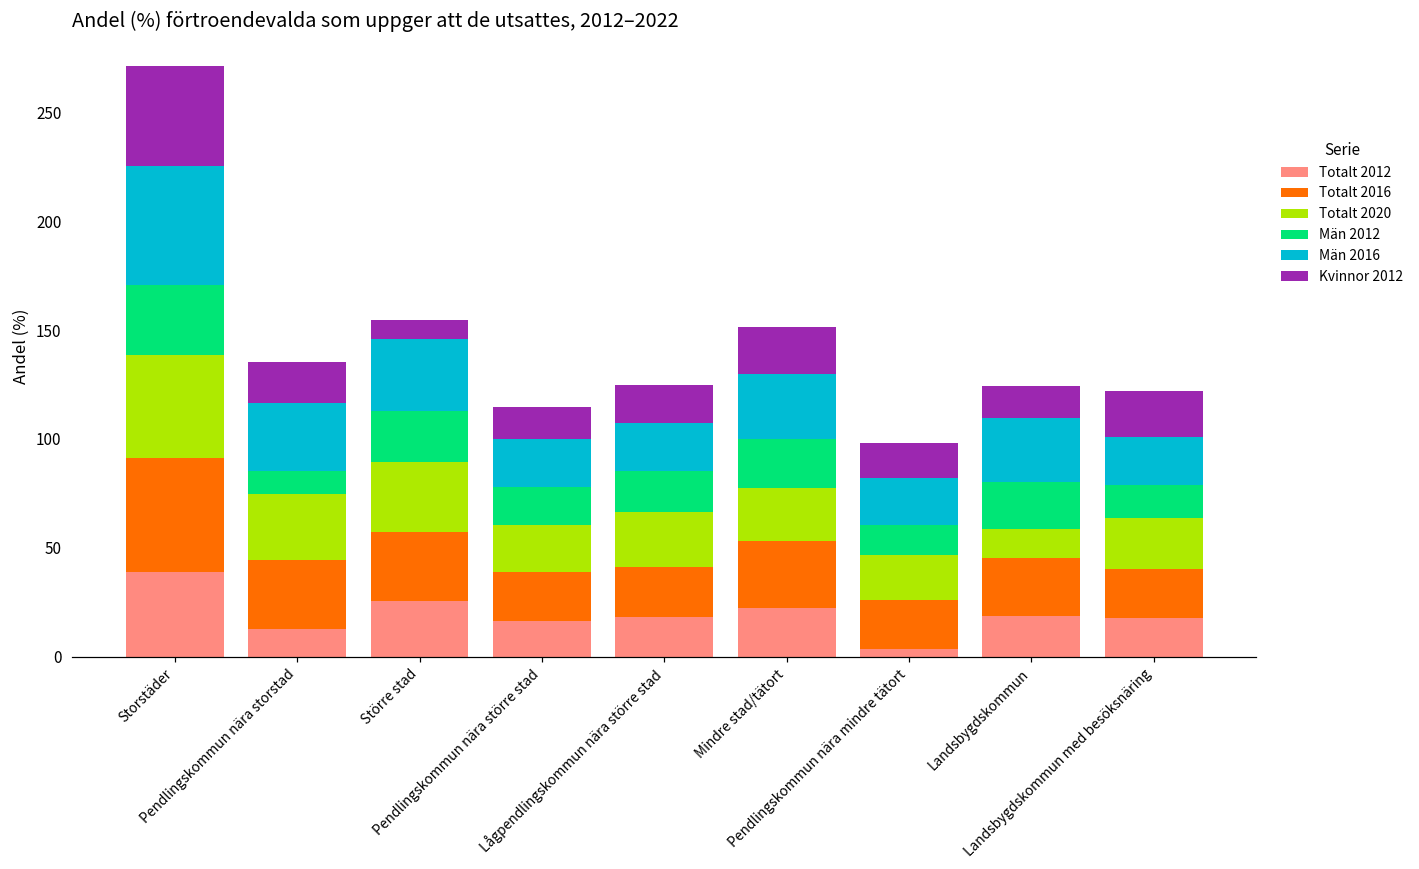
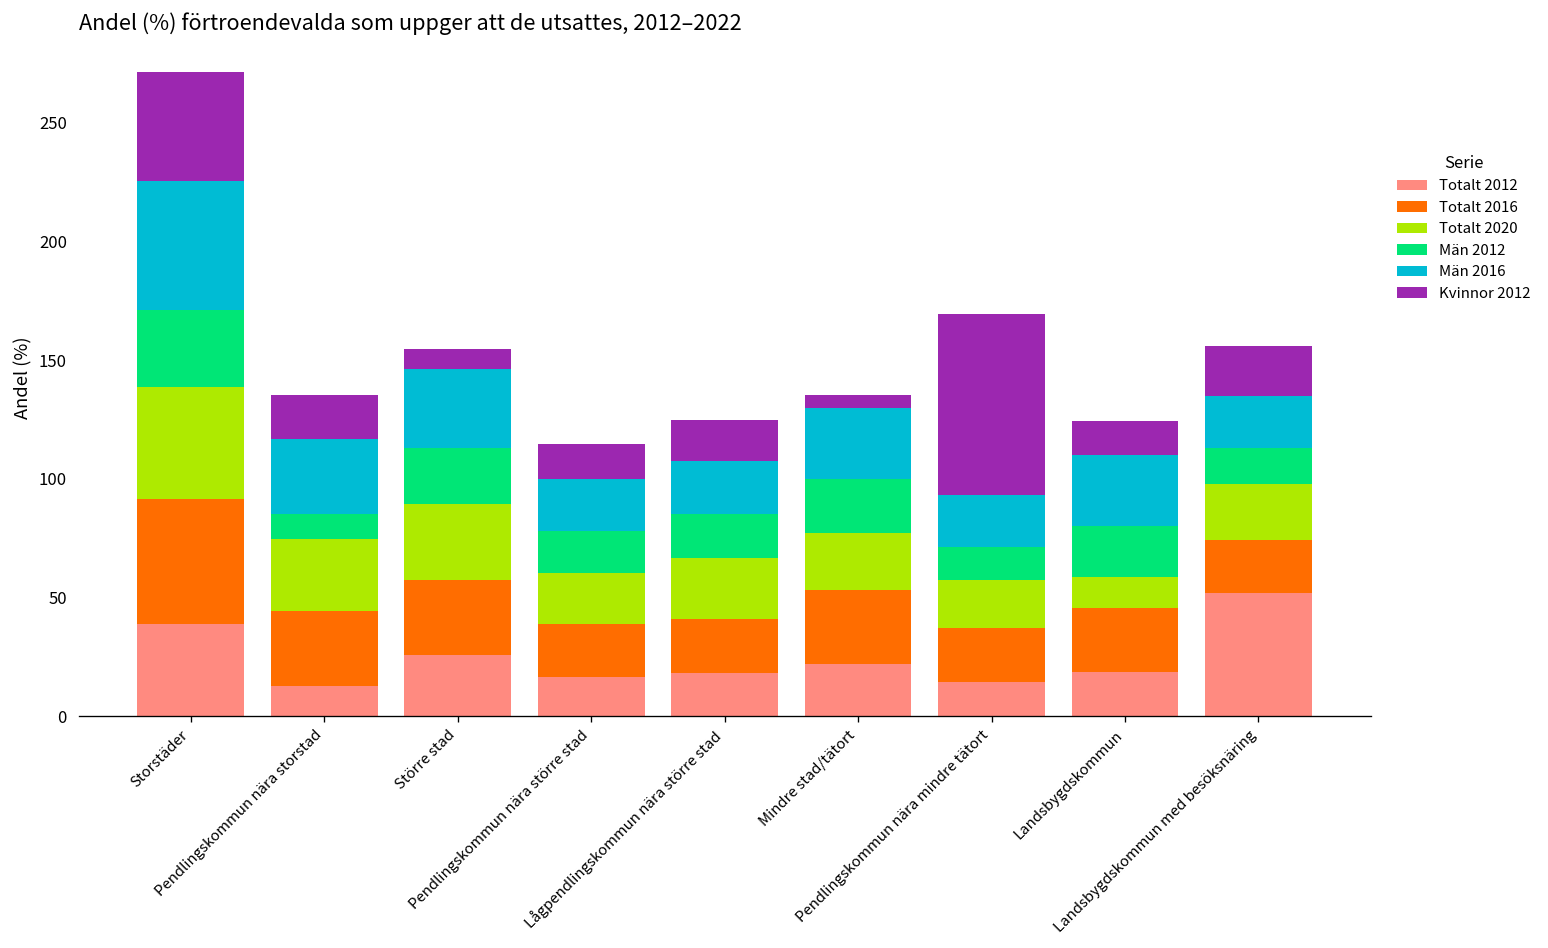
Kvinnor 2012, Mindre stad/tätort: 22 -> 6
Totalt 2012, Pendlingskommun nära mindre tätort: 4 -> 15
Kvinnor 2012, Pendlingskommun nära mindre tätort: 16 -> 76
Totalt 2012, Landsbygdskommun med besöksnäring: 18 -> 52
